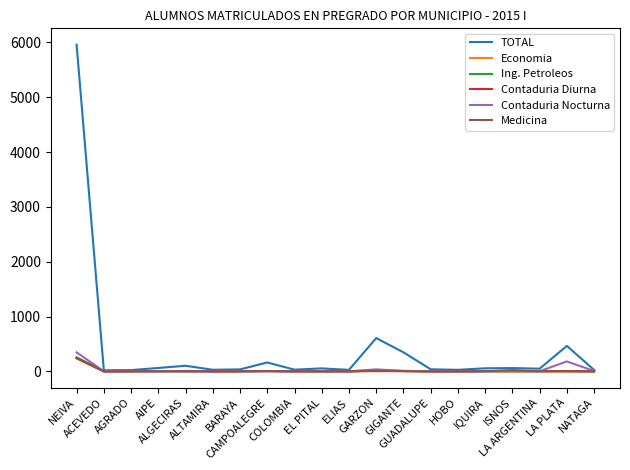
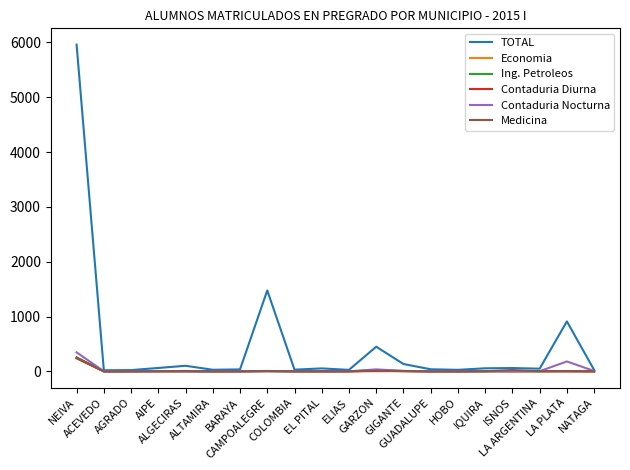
TOTAL, CAMPOALEGRE: 200 -> 1500
TOTAL, GARZON: 600 -> 500
TOTAL, GIGANTE: 300 -> 100
TOTAL, LA PLATA: 500 -> 900
